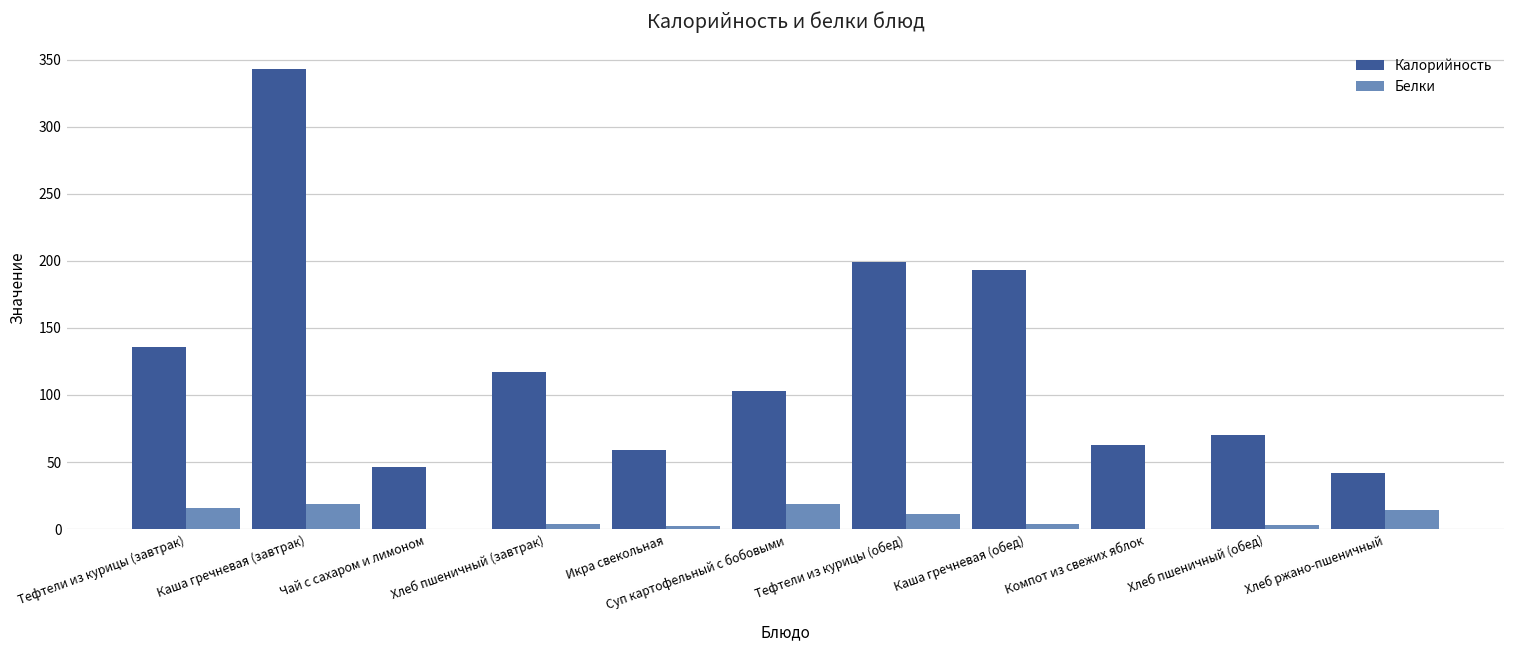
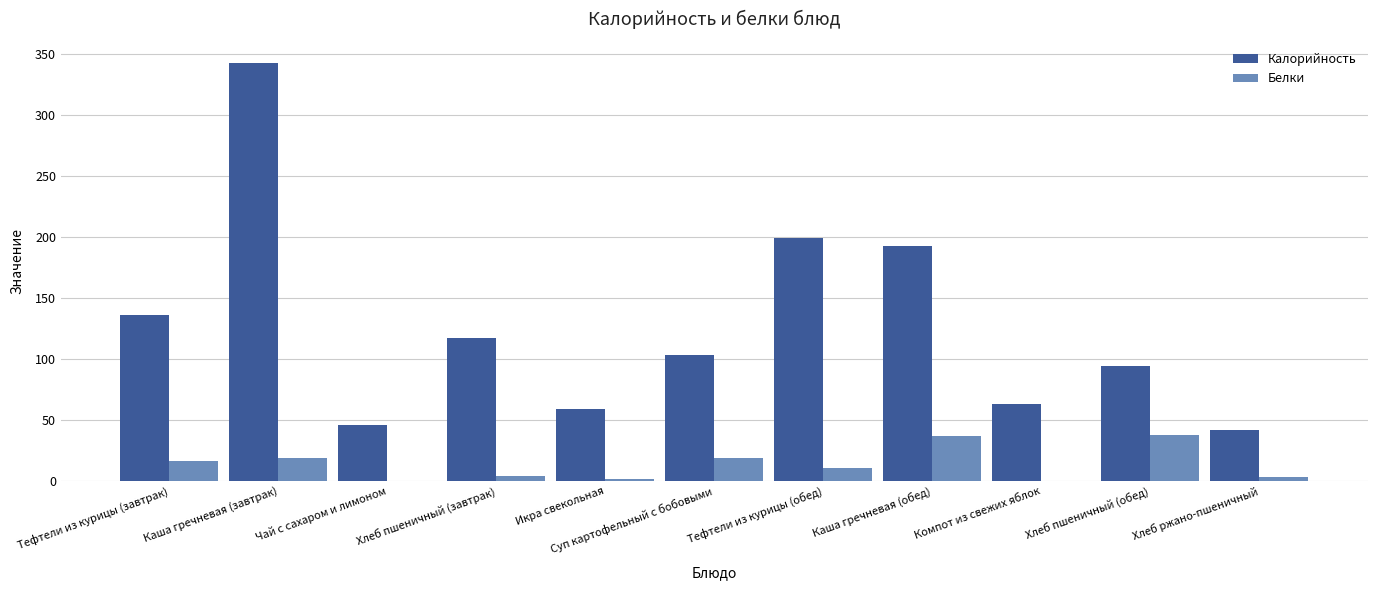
Белки, Каша гречневая (обед): 4 -> 37
Калорийность, Хлеб пшеничный (обед): 70 -> 94
Белки, Хлеб пшеничный (обед): 3 -> 38
Белки, Хлеб ржано-пшеничный: 14 -> 3
